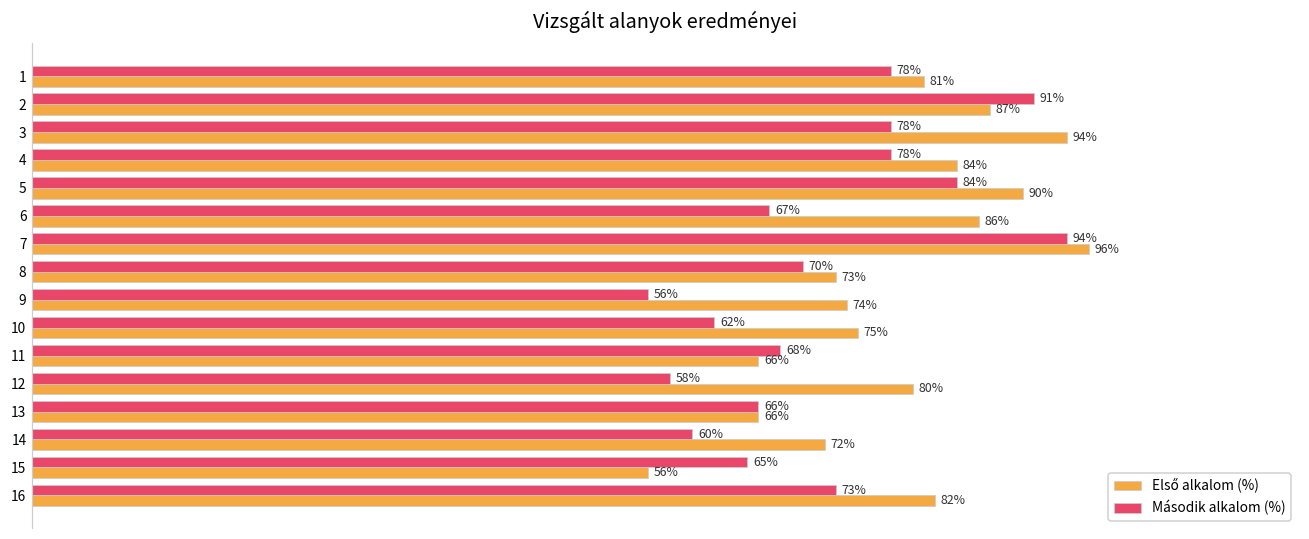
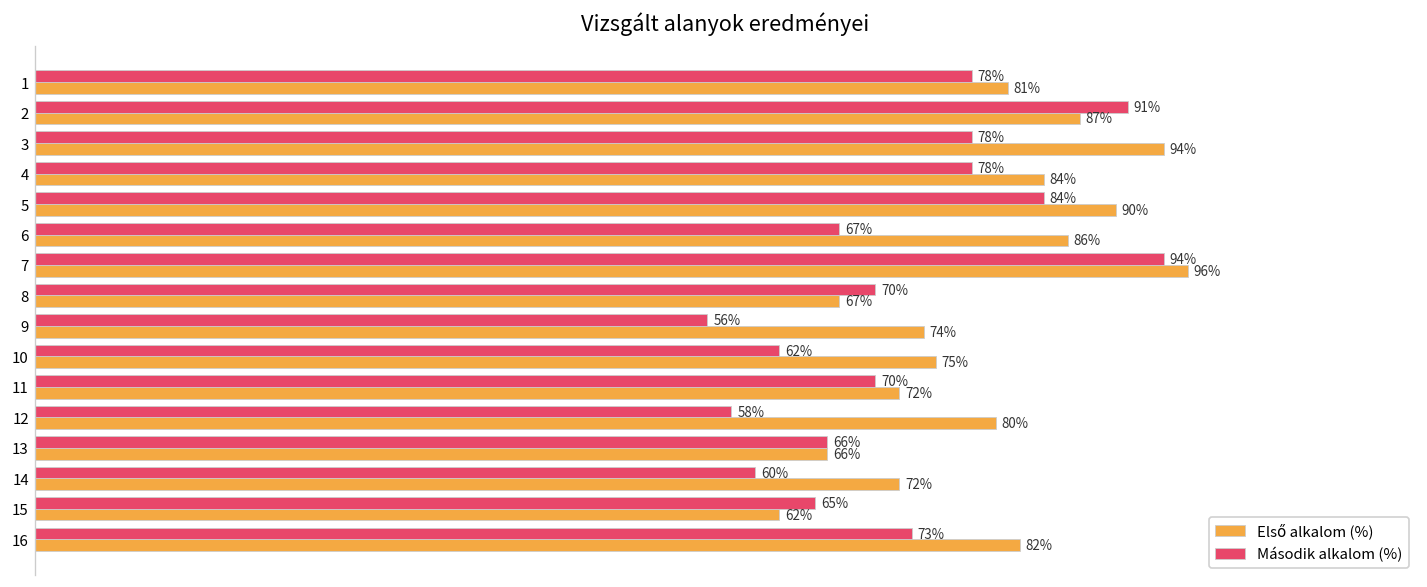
Első alkalom (%), 8: 73% -> 67%
Második alkalom (%), 11: 68% -> 70%
Első alkalom (%), 11: 66% -> 72%
Első alkalom (%), 15: 56% -> 62%
